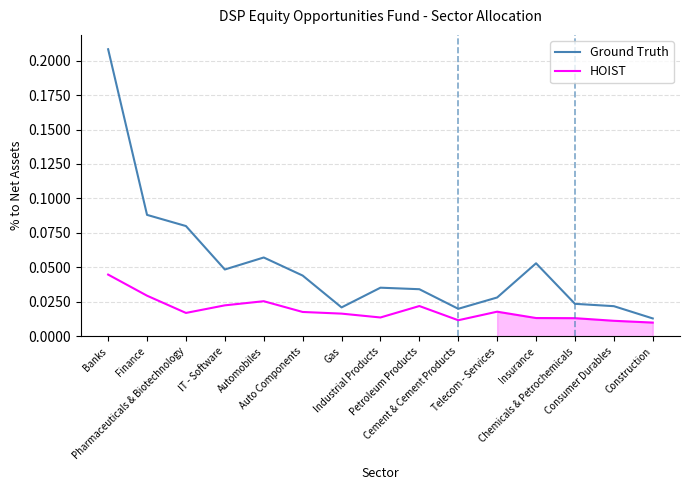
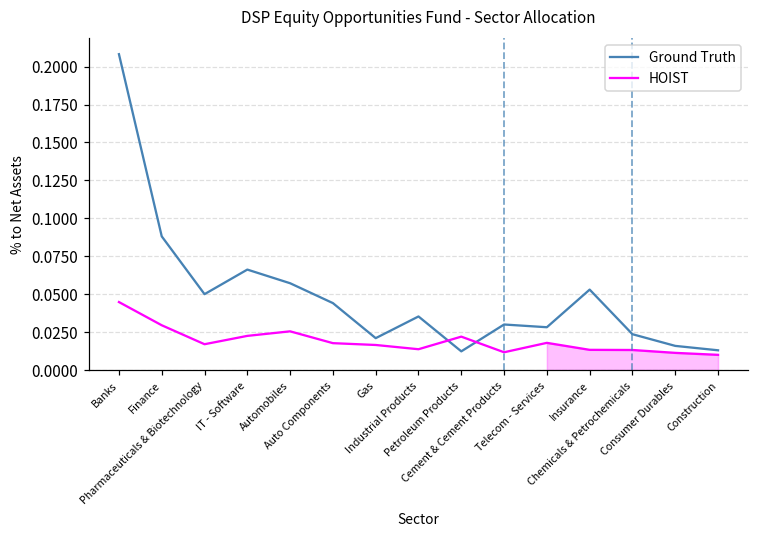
Ground Truth, Pharmaceuticals & Biotechnology: 0.08 -> 0.05
Ground Truth, IT - Software: 0.049 -> 0.066
Ground Truth, Petroleum Products: 0.034 -> 0.012
Ground Truth, Cement & Cement Products: 0.02 -> 0.03
Ground Truth, Consumer Durables: 0.022 -> 0.016
